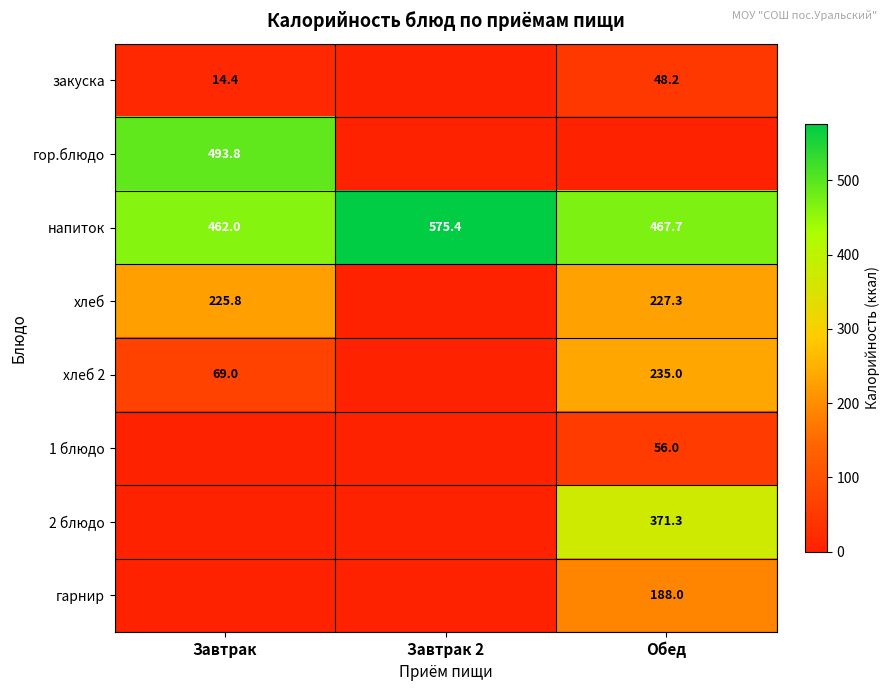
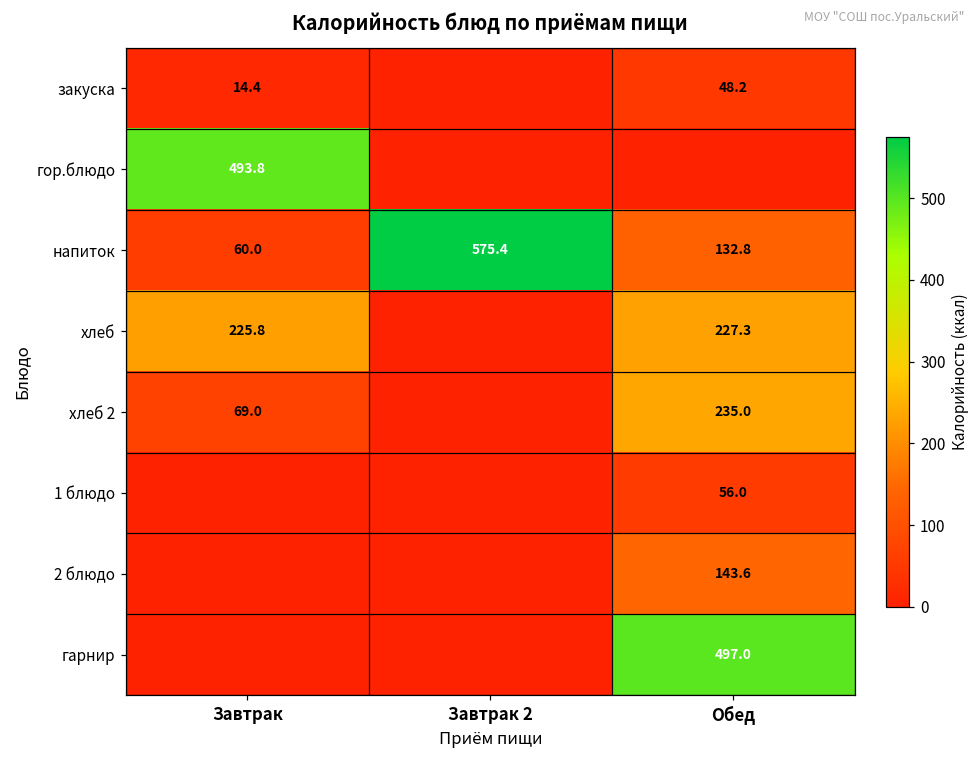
напиток, Завтрак: 462.0 -> 60.0
напиток, Обед: 467.7 -> 132.8
2 блюдо, Обед: 371.3 -> 143.6
гарнир, Обед: 188.0 -> 497.0
